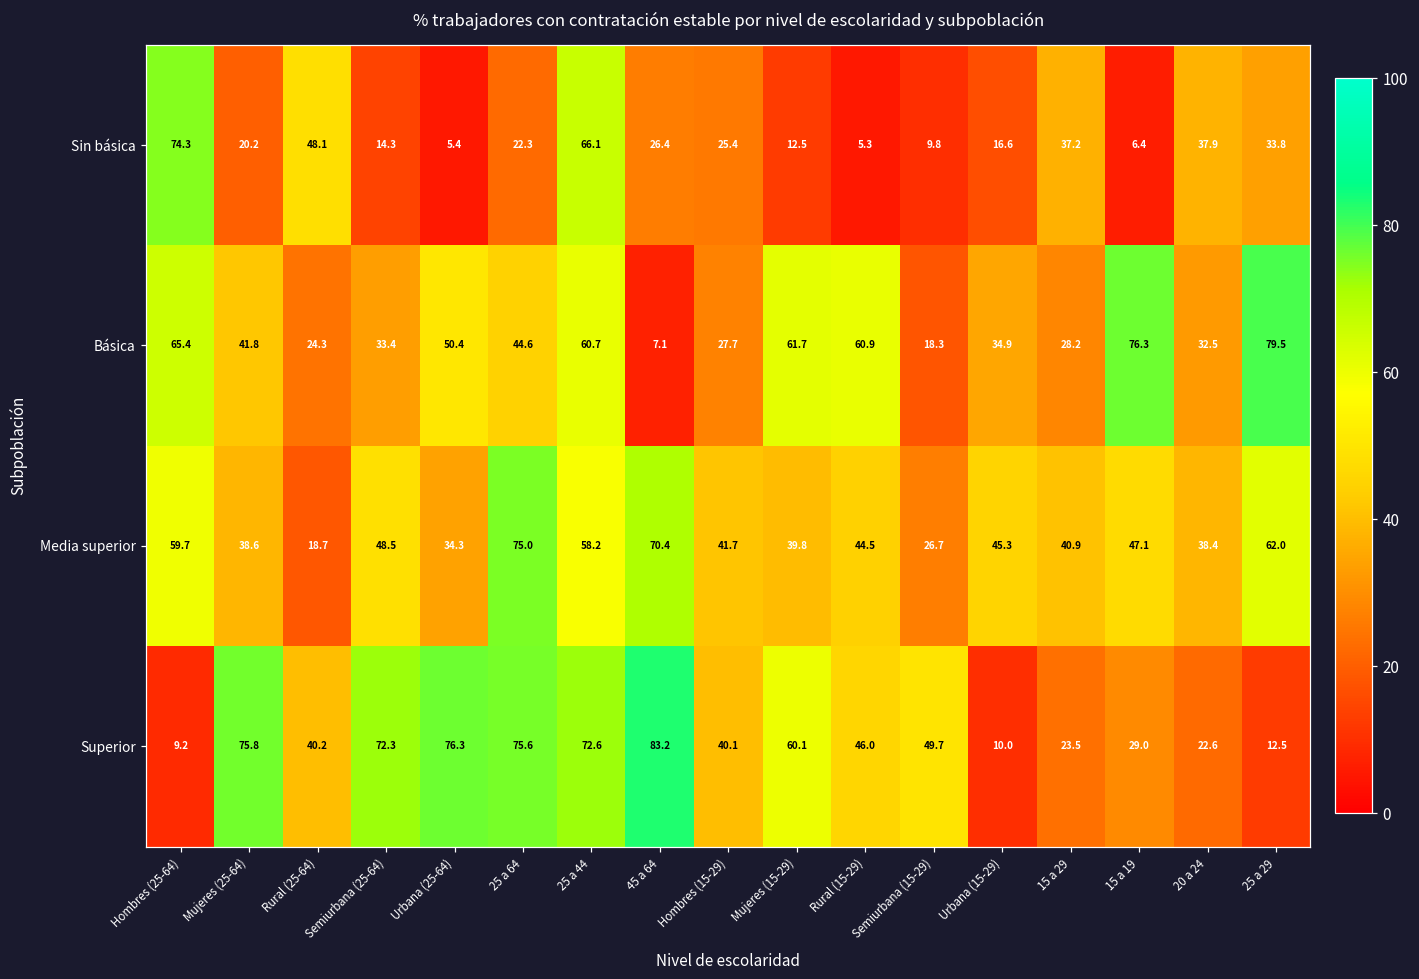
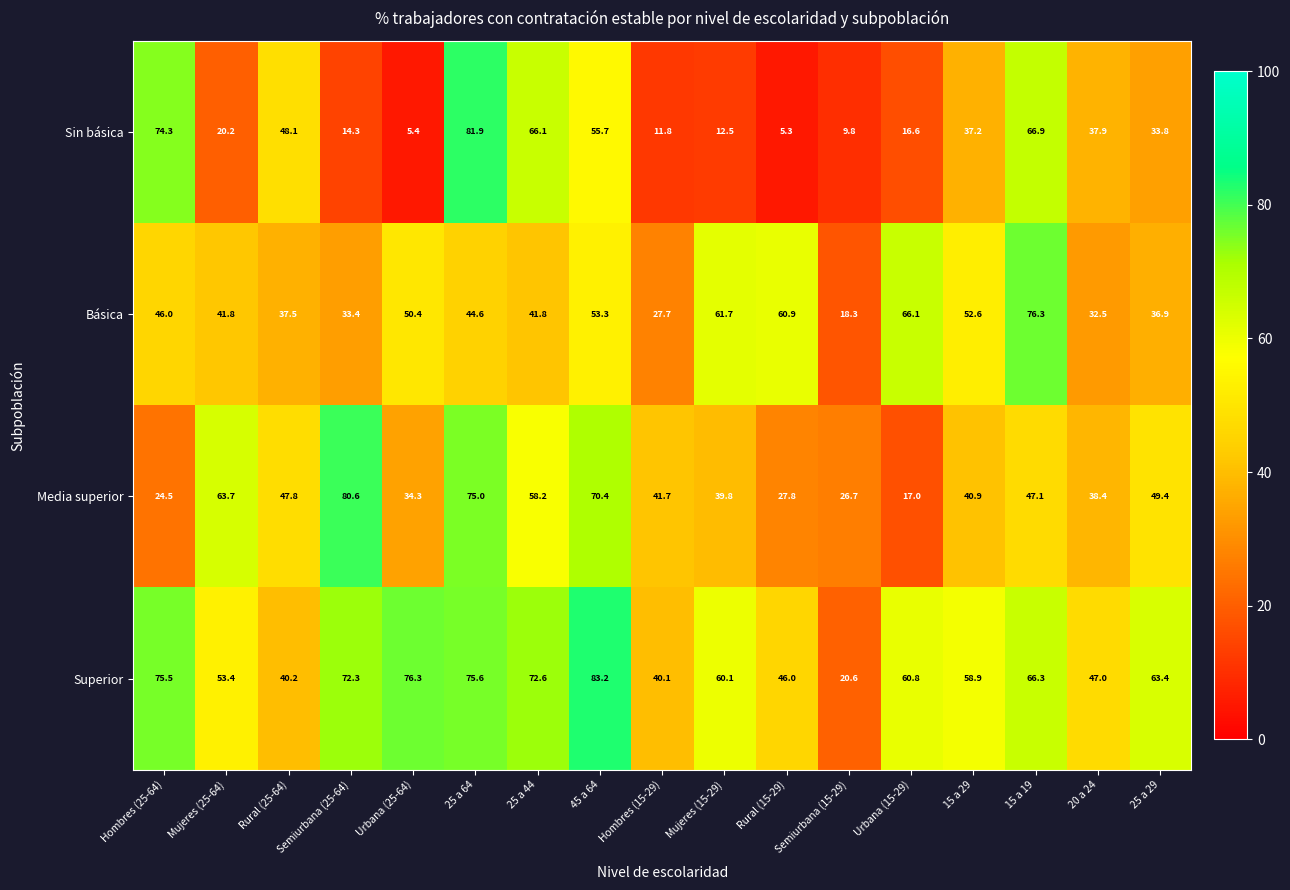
Sin básica, 25 a 64: 22.3 -> 81.9
Sin básica, 45 a 64: 26.4 -> 55.7
Sin básica, Hombres (15-29): 25.4 -> 11.8
Sin básica, 15 a 19: 6.4 -> 66.9
Básica, Hombres (25-64): 65.4 -> 46.0
Básica, Rural (25-64): 24.3 -> 37.5
Básica, 25 a 44: 60.7 -> 41.8
Básica, 45 a 64: 7.1 -> 53.3
Básica, Urbana (15-29): 34.9 -> 66.1
Básica, 15 a 29: 28.2 -> 52.6
Básica, 25 a 29: 79.5 -> 36.9
Media superior, Hombres (25-64): 59.7 -> 24.5
Media superior, Mujeres (25-64): 38.6 -> 63.7
Media superior, Rural (25-64): 18.7 -> 47.8
Media superior, Semiurbana (25-64): 48.5 -> 80.6
Media superior, Rural (15-29): 44.5 -> 27.8
Media superior, Urbana (15-29): 45.3 -> 17.0
Media superior, 25 a 29: 62.0 -> 49.4
Superior, Hombres (25-64): 9.2 -> 75.5
Superior, Mujeres (25-64): 75.8 -> 53.4
Superior, Semiurbana (15-29): 49.7 -> 20.6
Superior, Urbana (15-29): 10.0 -> 60.8
Superior, 15 a 29: 23.5 -> 58.9
Superior, 15 a 19: 29.0 -> 66.3
Superior, 20 a 24: 22.6 -> 47.0
Superior, 25 a 29: 12.5 -> 63.4
